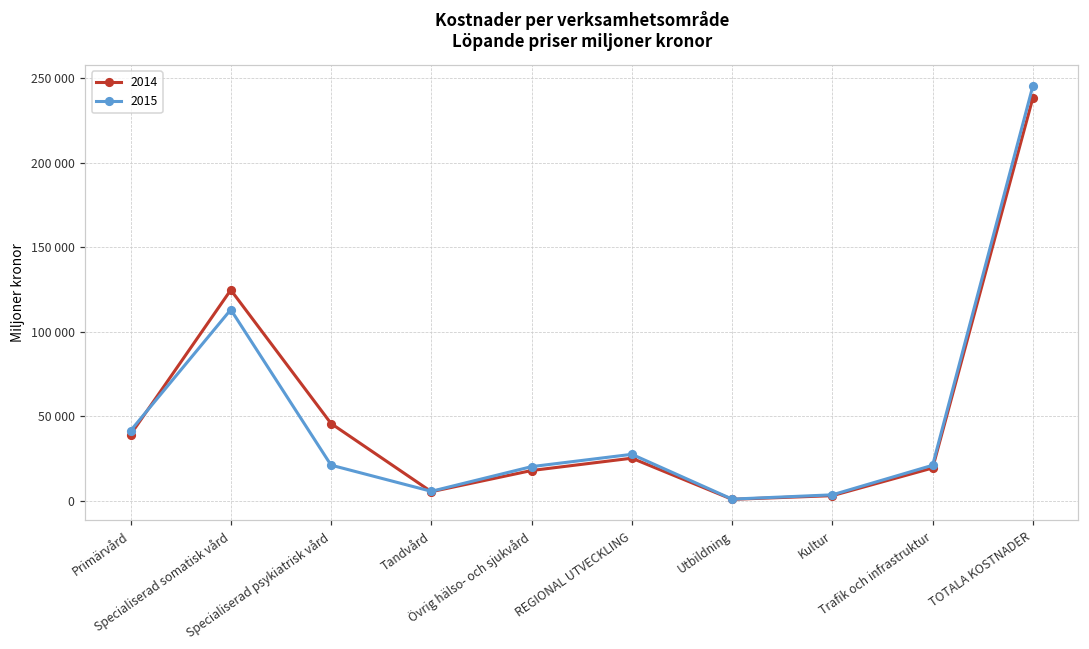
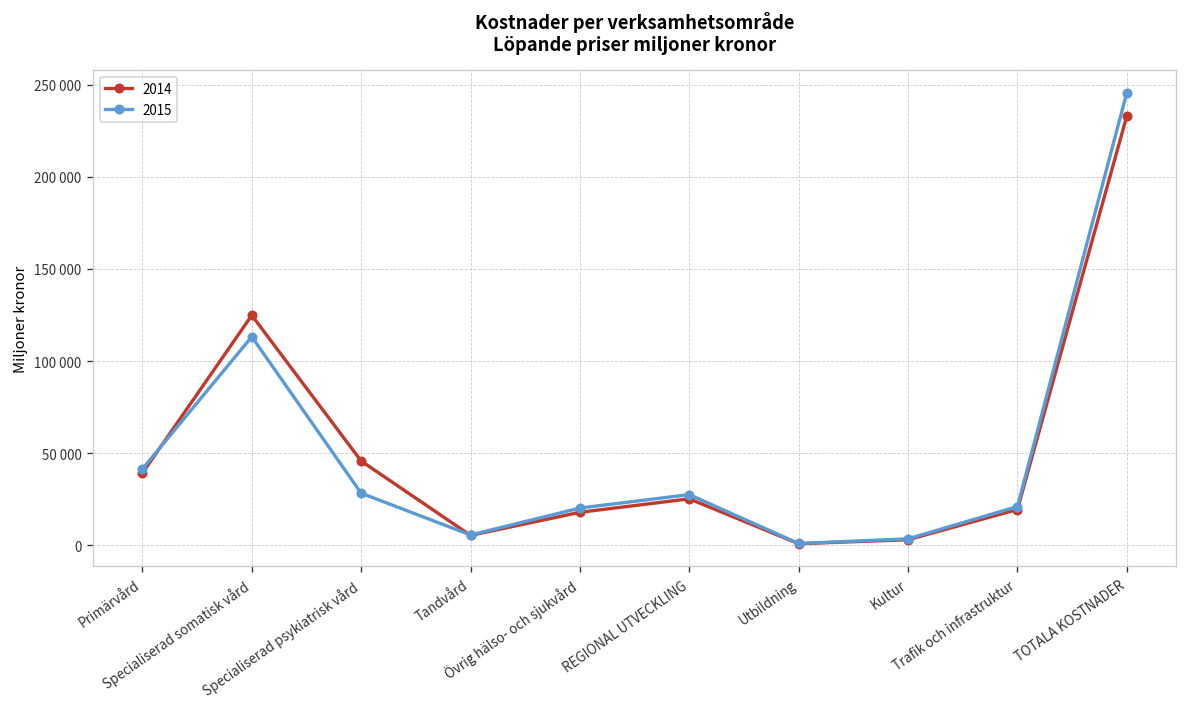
2015, Specialiserad psykiatrisk vård: 21000 -> 28000
2014, TOTALA KOSTNADER: 239000 -> 233000
